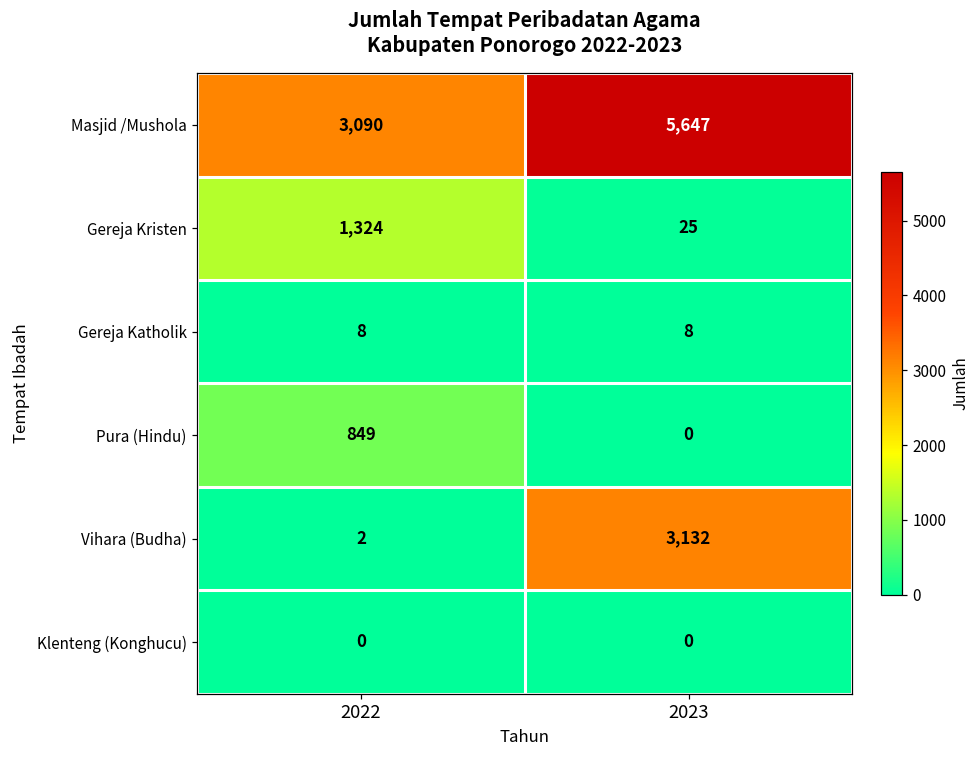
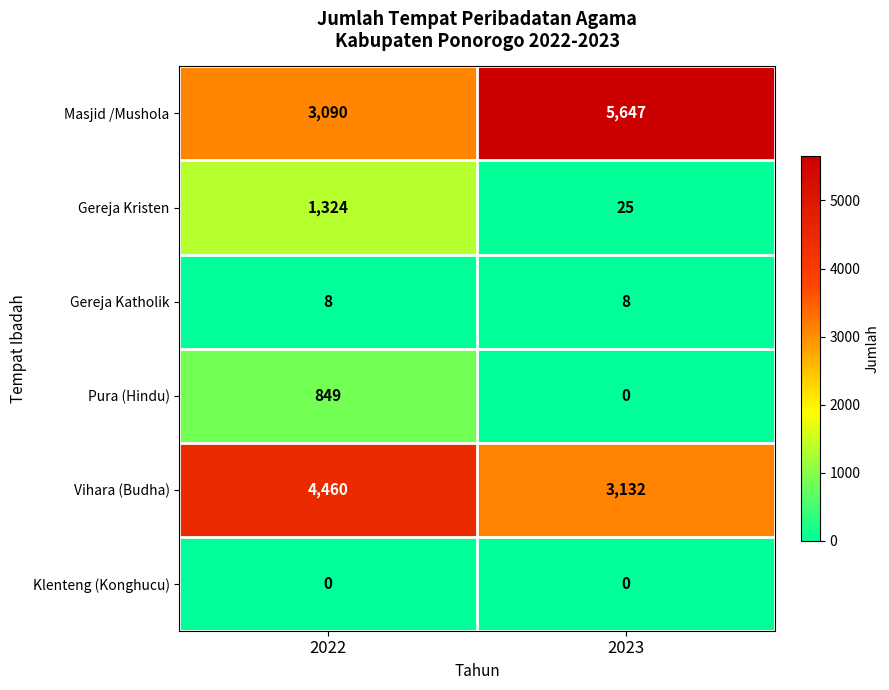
Vihara (Budha), 2022: 2 -> 4,460
